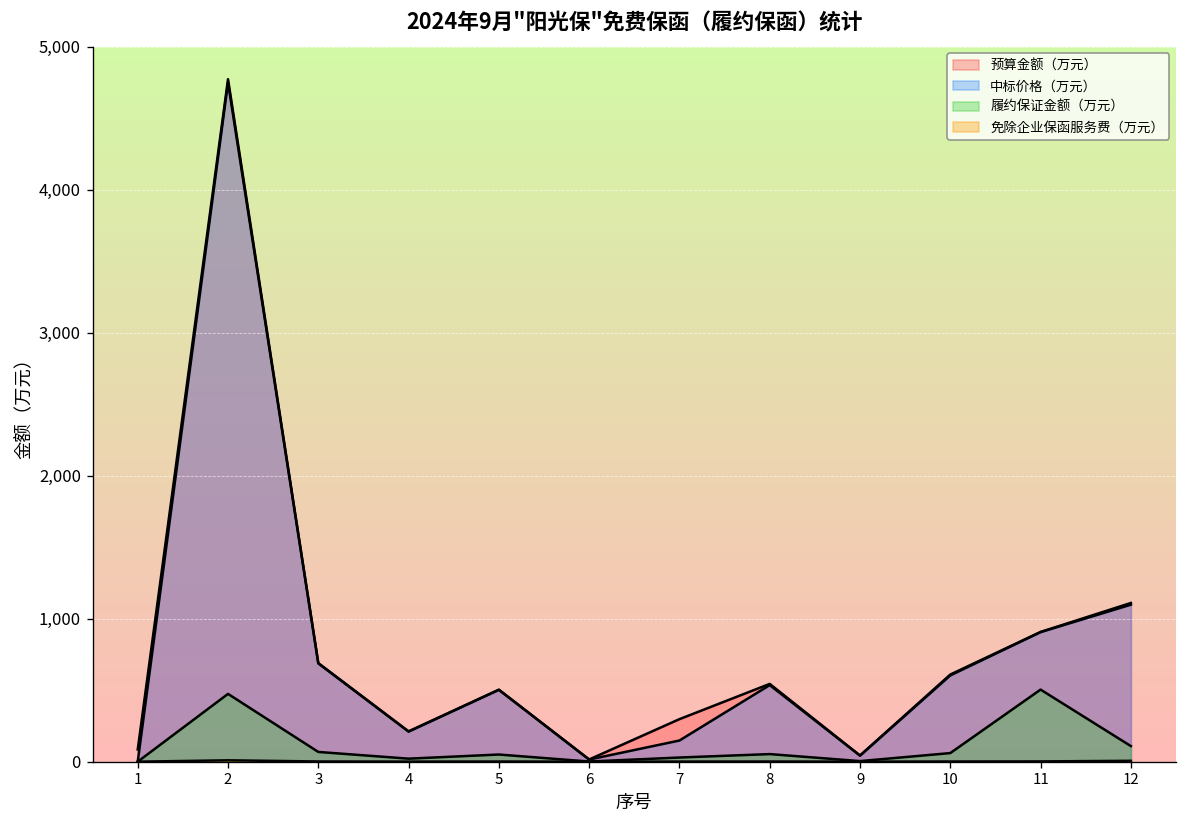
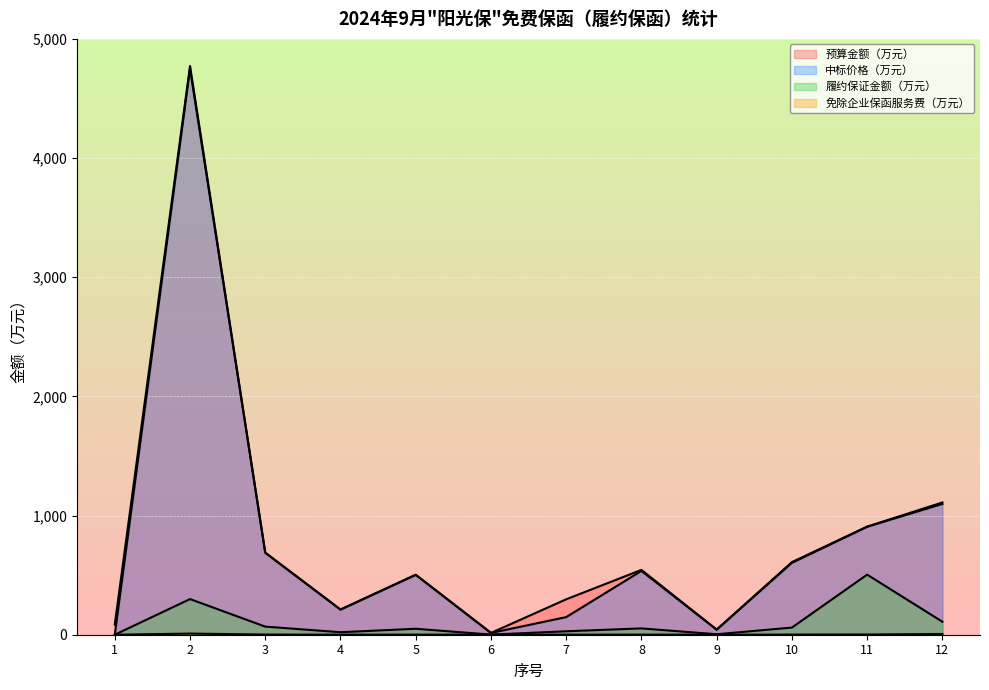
履约保证金额（万元）, 2: 470 -> 300
